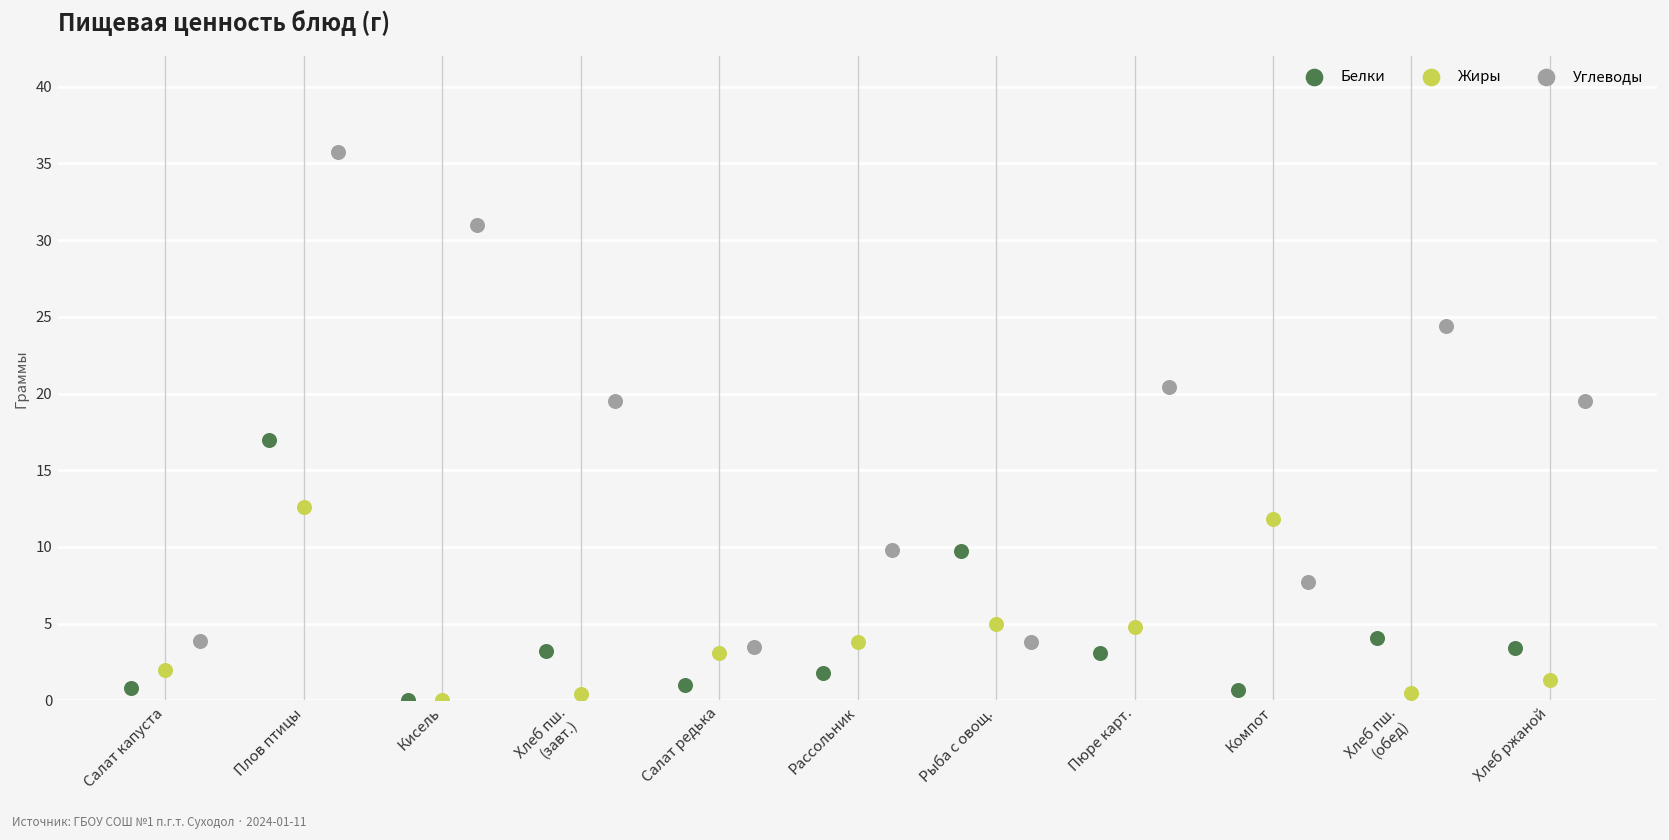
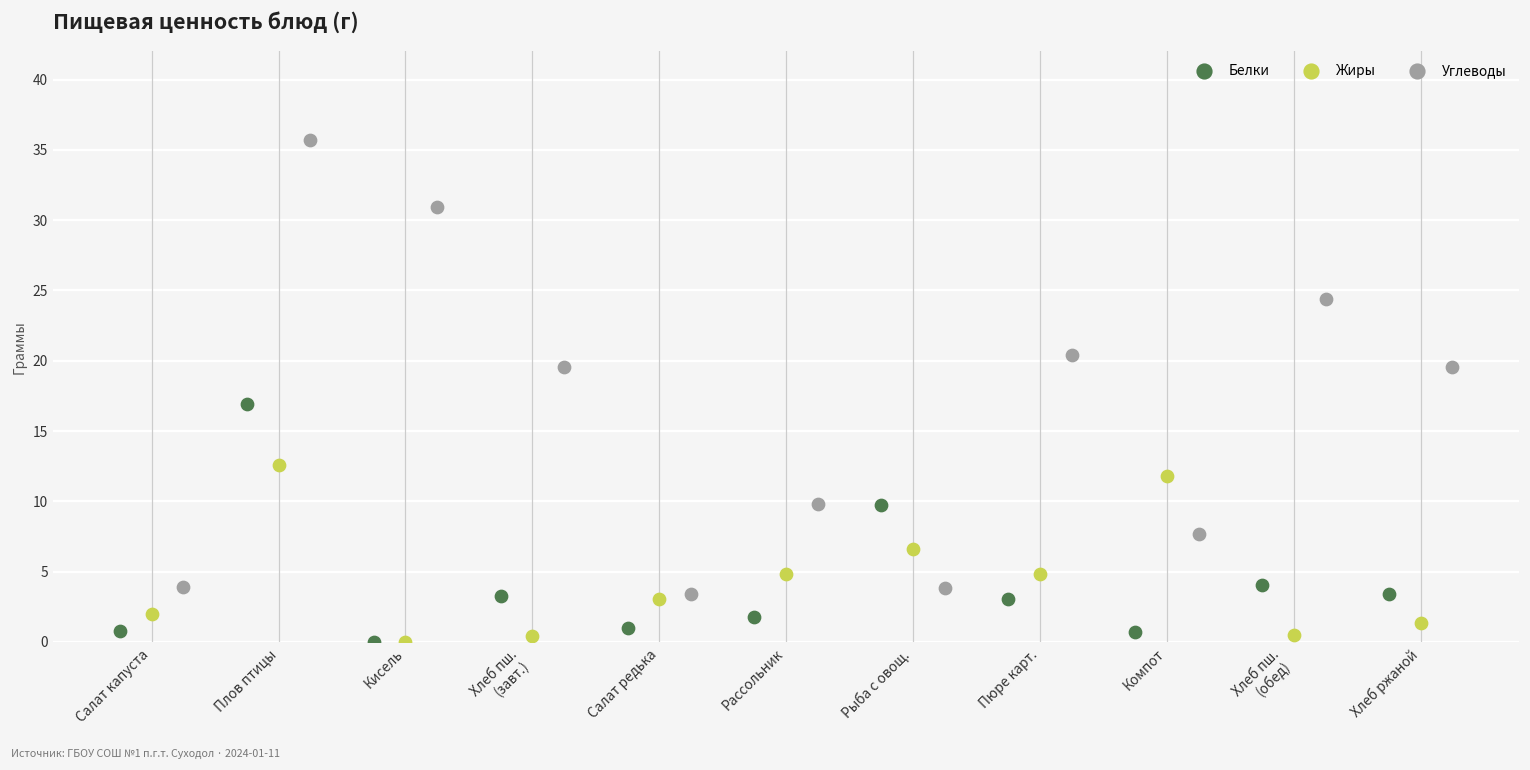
Жиры, Рассольник: 3.8 -> 4.8
Жиры, Рыба с овощ.: 5.0 -> 6.6
